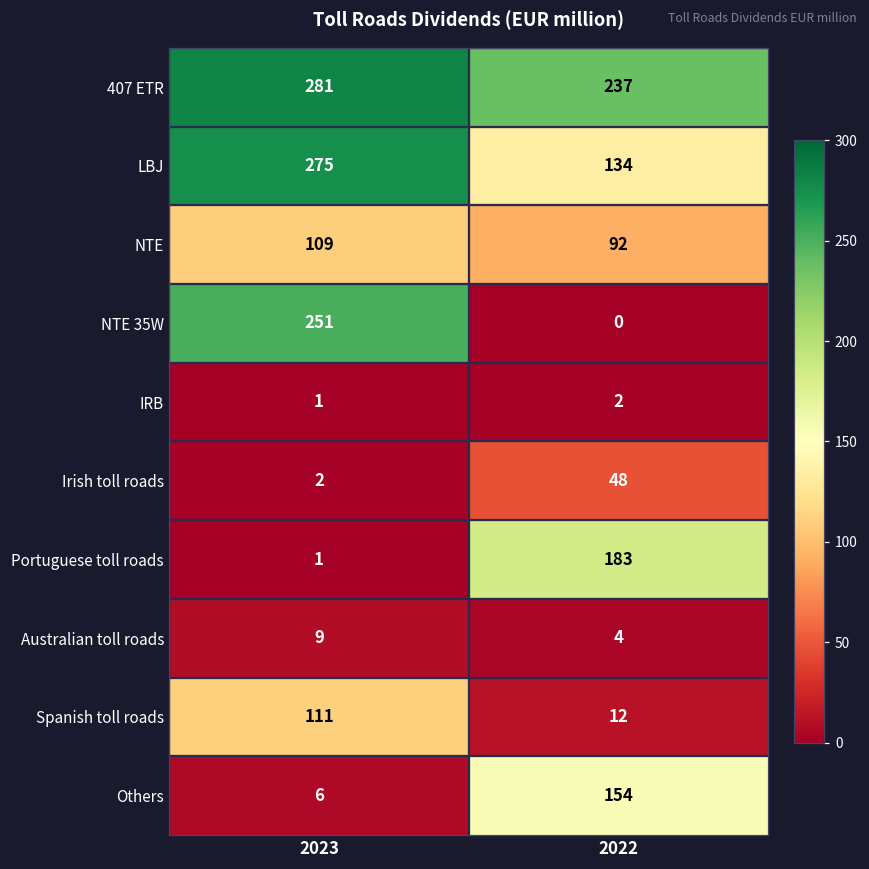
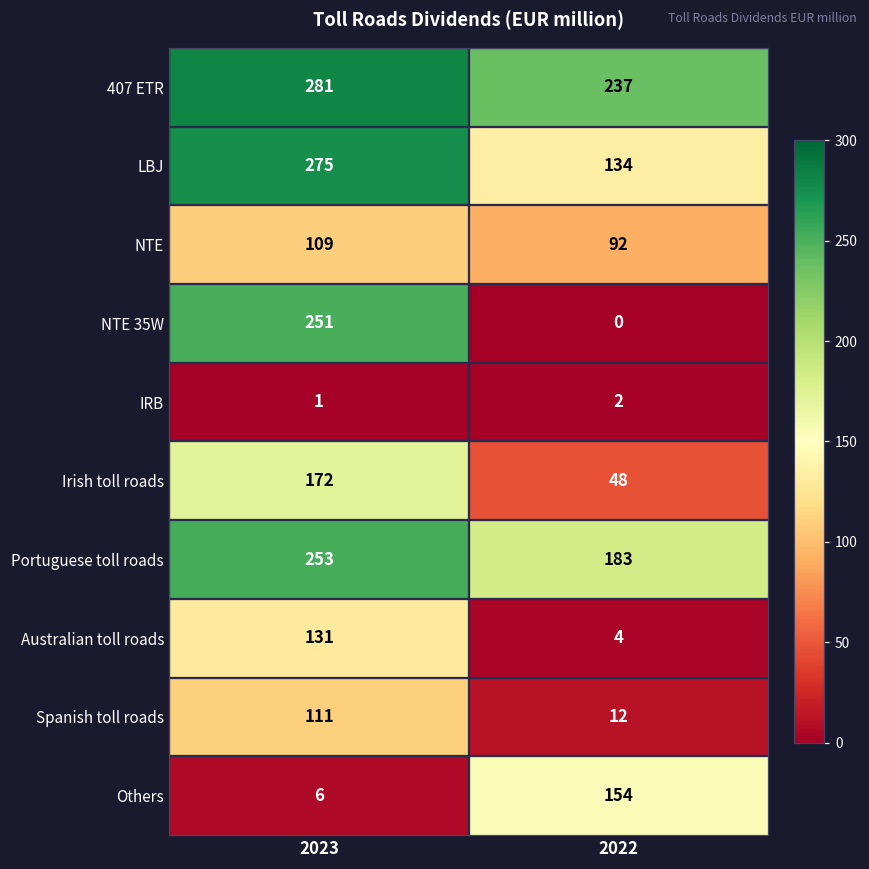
Irish toll roads, 2023: 2 -> 172
Portuguese toll roads, 2023: 1 -> 253
Australian toll roads, 2023: 9 -> 131
